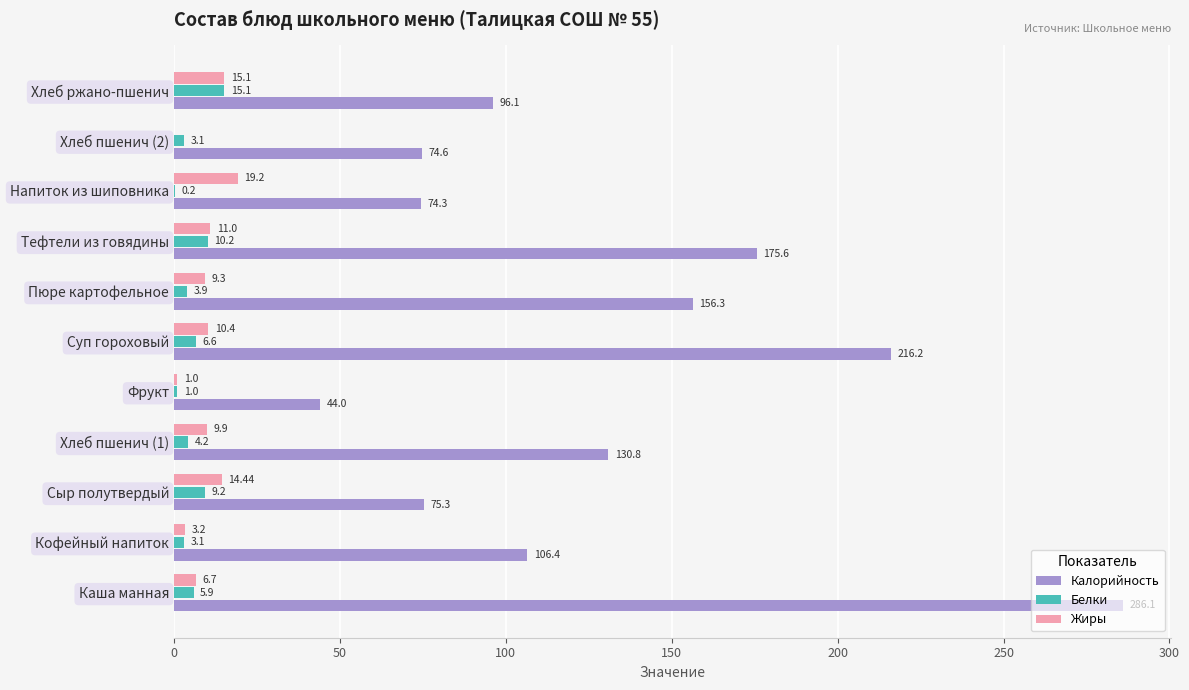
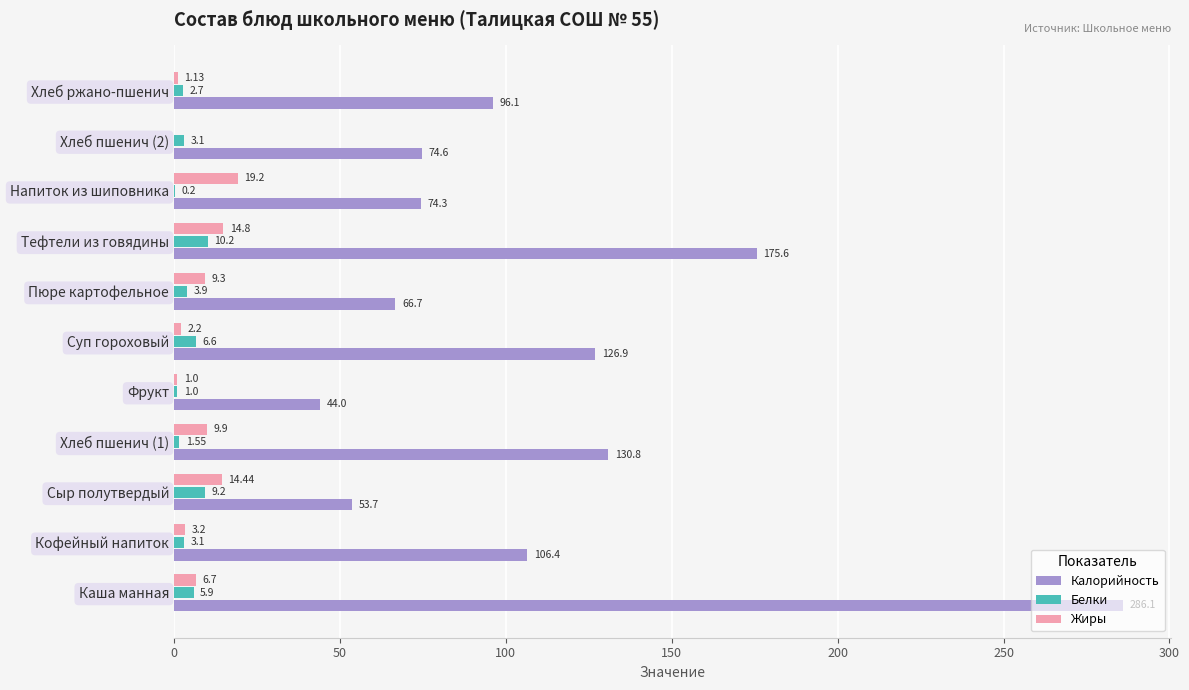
Жиры, Хлеб ржано-пшенич: 15.1 -> 1.13
Белки, Хлеб ржано-пшенич: 15.1 -> 2.7
Жиры, Тефтели из говядины: 11.0 -> 14.8
Калорийность, Пюре картофельное: 156.3 -> 66.7
Жиры, Суп гороховый: 10.4 -> 2.2
Калорийность, Суп гороховый: 216.2 -> 126.9
Белки, Хлеб пшенич (1): 4.2 -> 1.55
Калорийность, Сыр полутвердый: 75.3 -> 53.7
